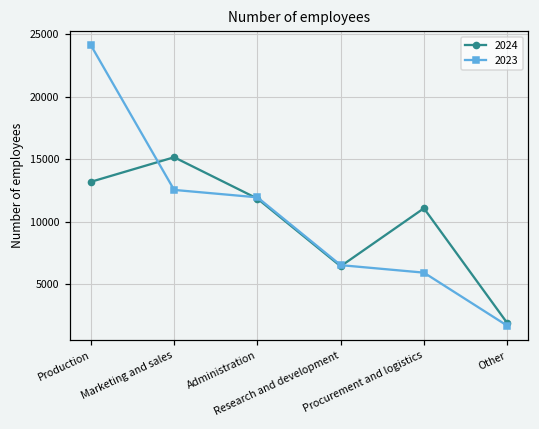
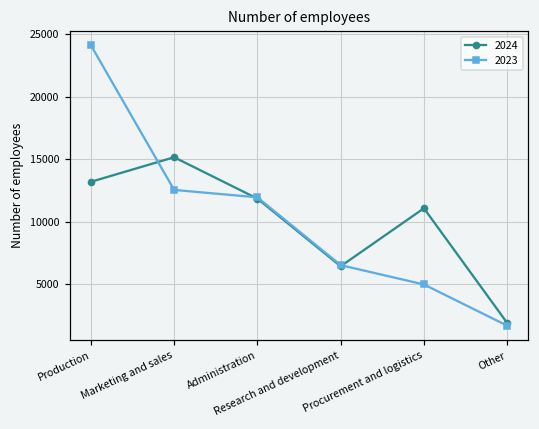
2023, Procurement and logistics: 5900 -> 5000
